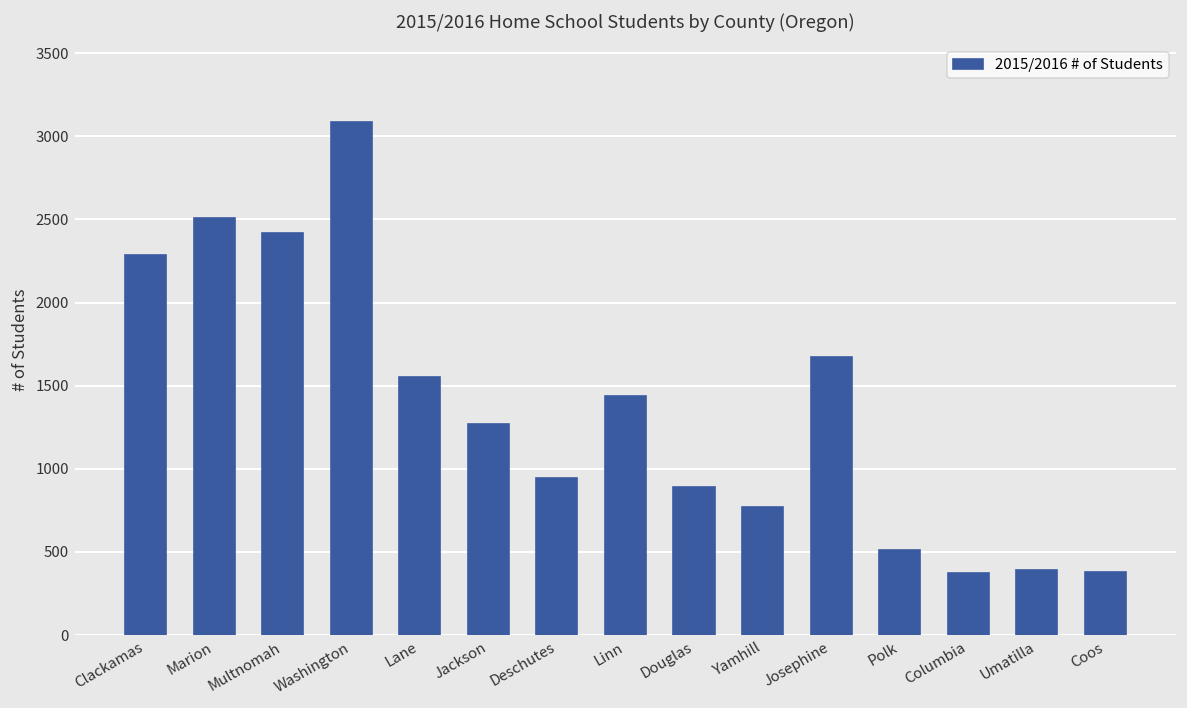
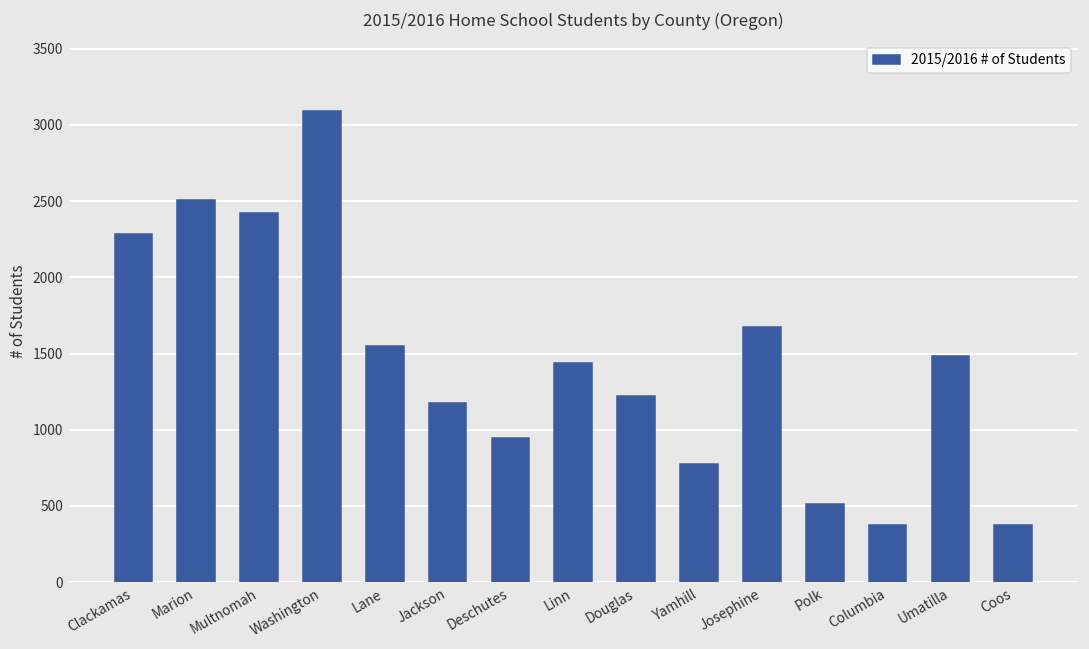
Jackson: 1270 -> 1180
Douglas: 890 -> 1220
Umatilla: 390 -> 1480
